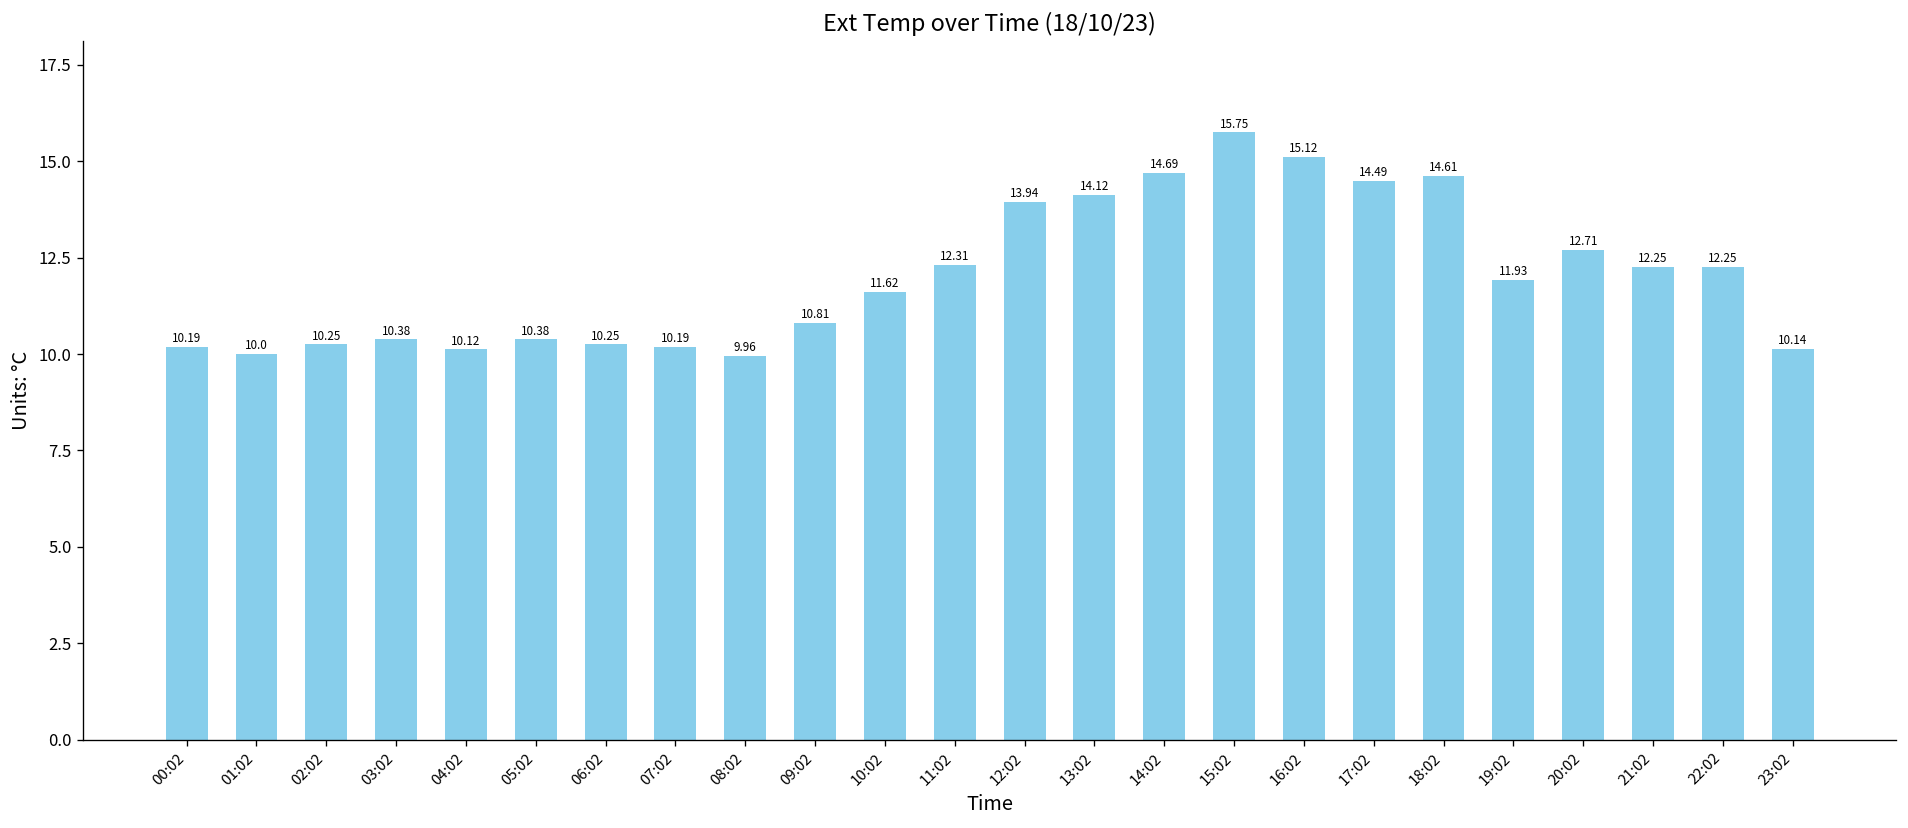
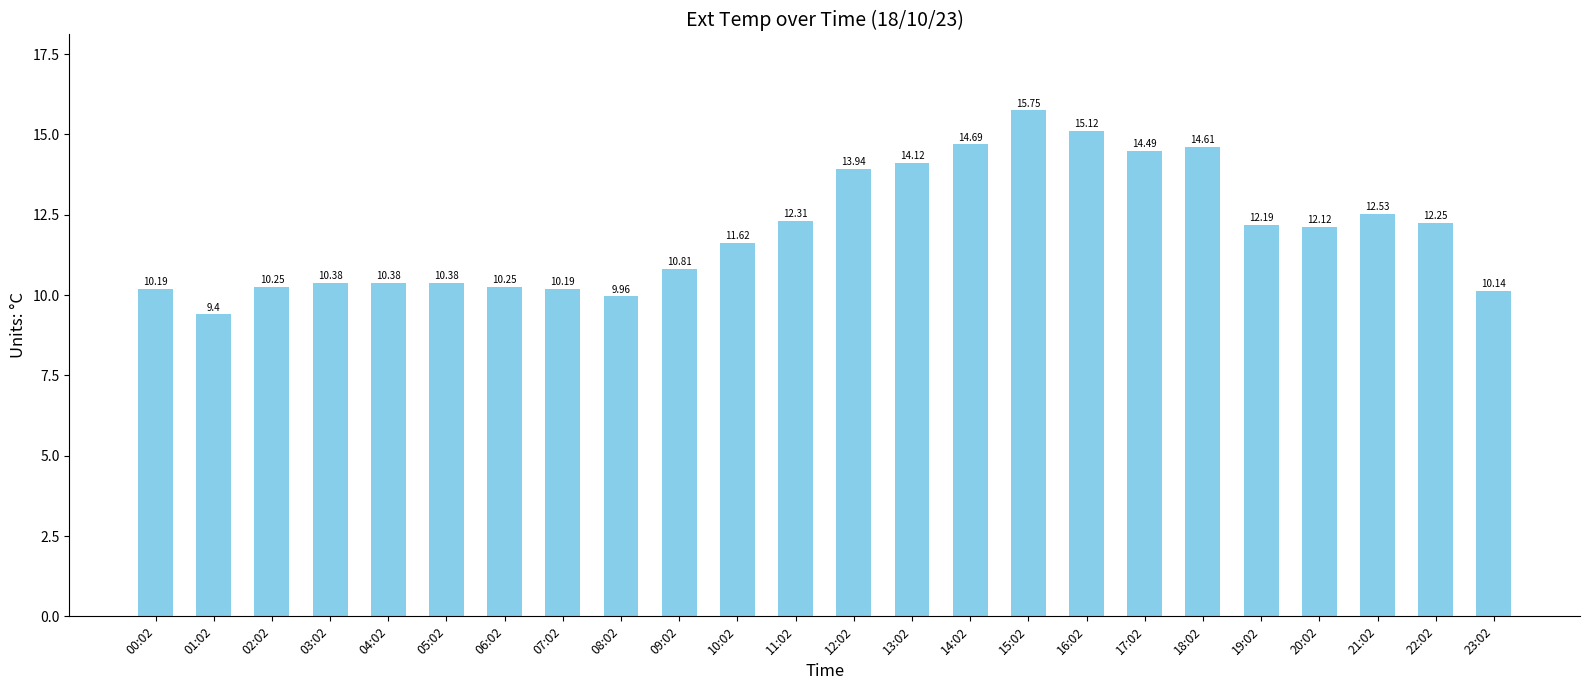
01:02: 10.0 -> 9.4
04:02: 10.12 -> 10.38
19:02: 11.93 -> 12.19
20:02: 12.71 -> 12.12
21:02: 12.25 -> 12.53
